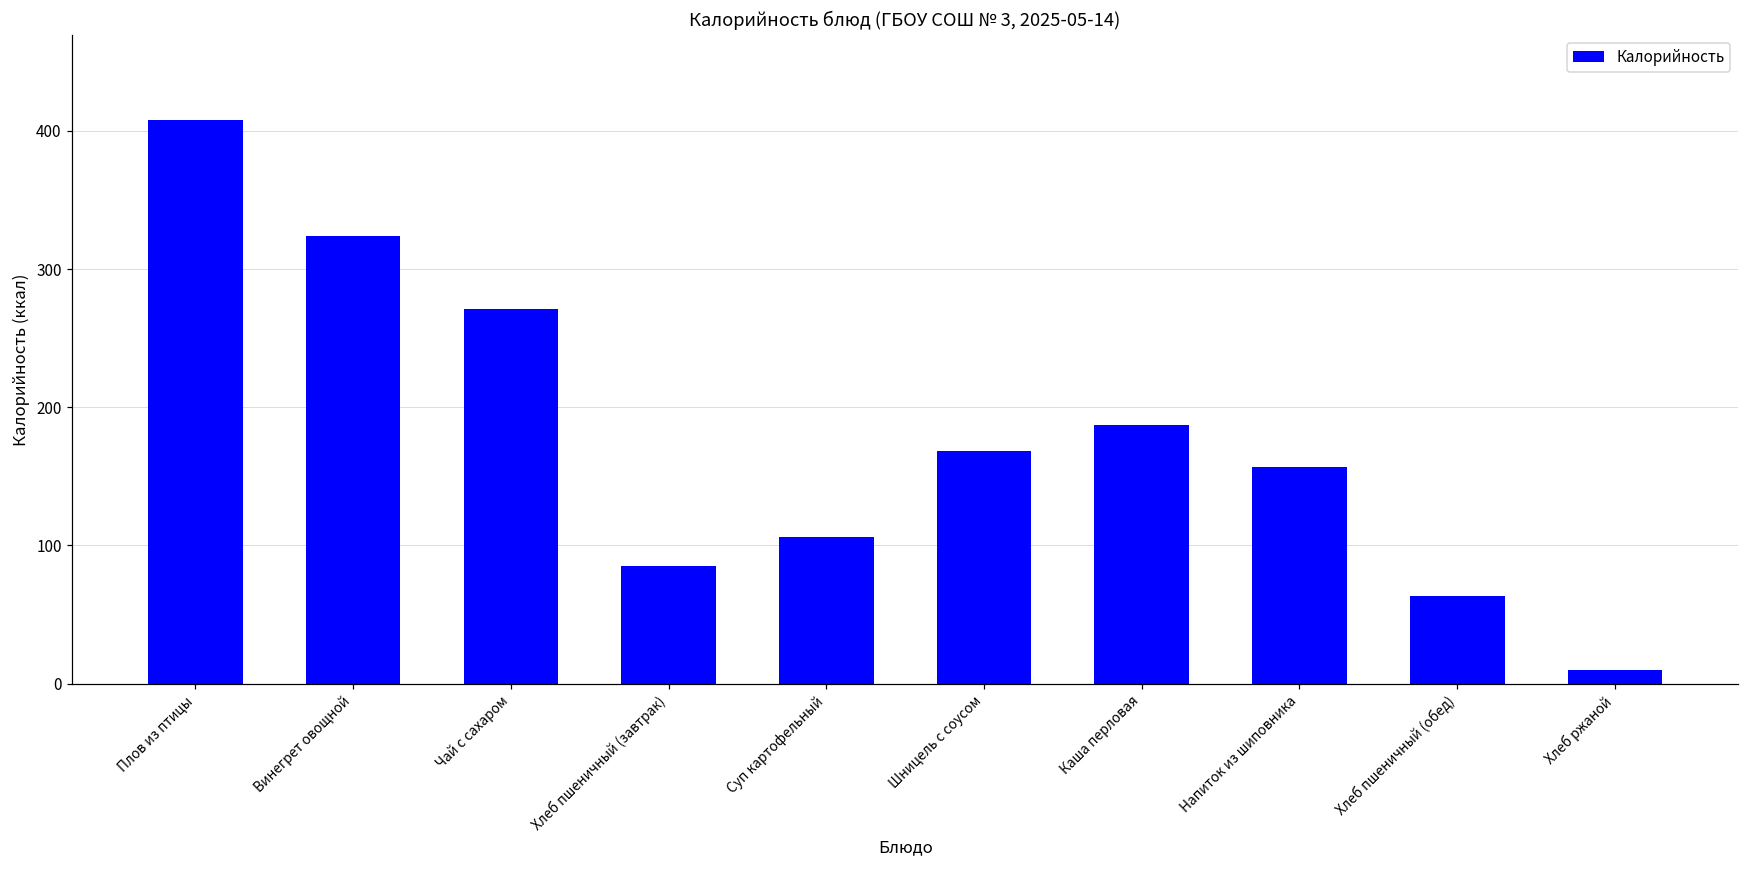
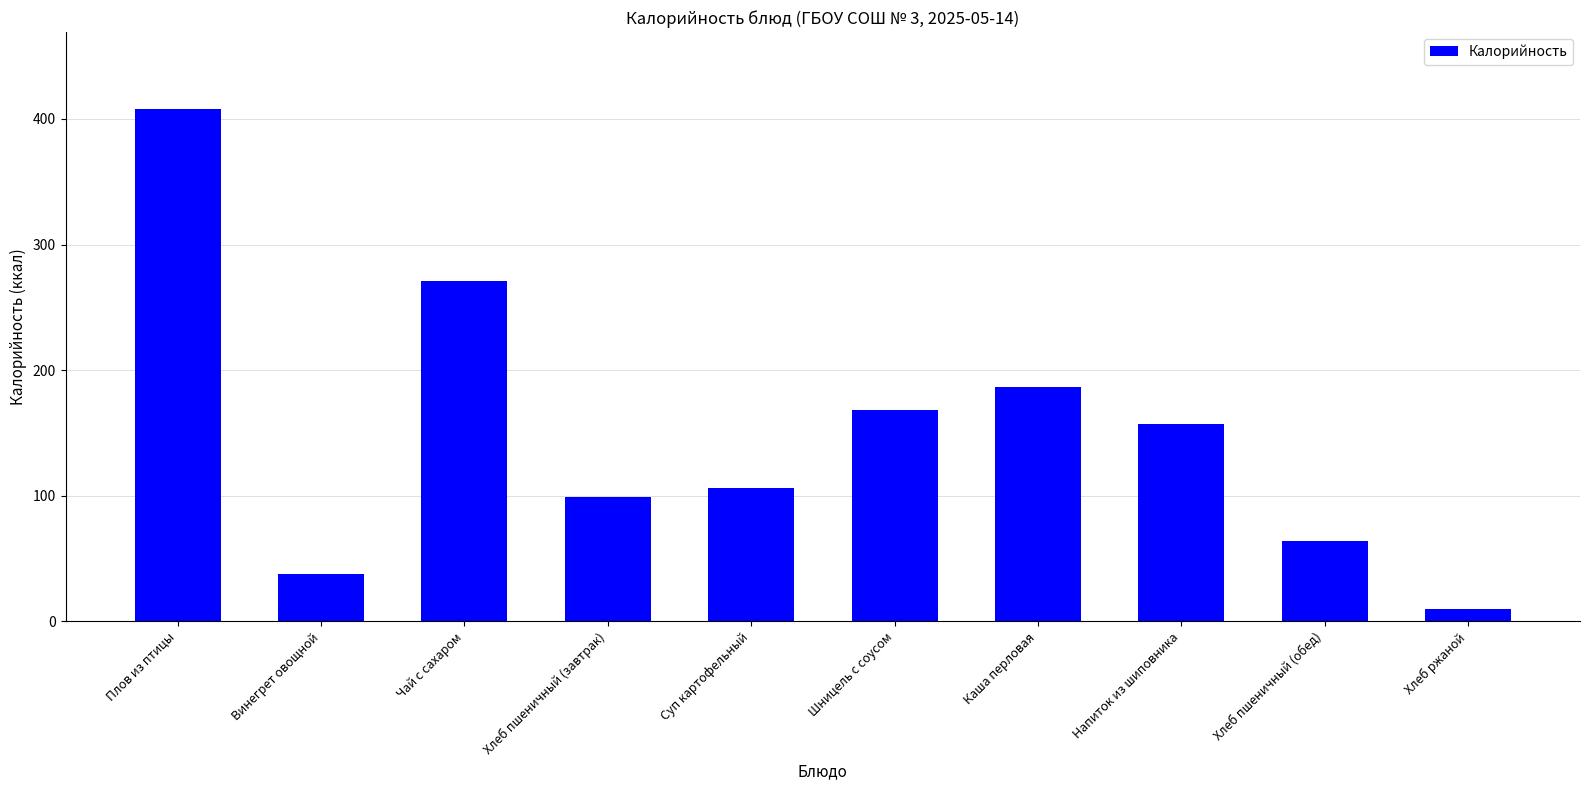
Винегрет овощной: 324 -> 38
Хлеб пшеничный (завтрак): 85 -> 99
